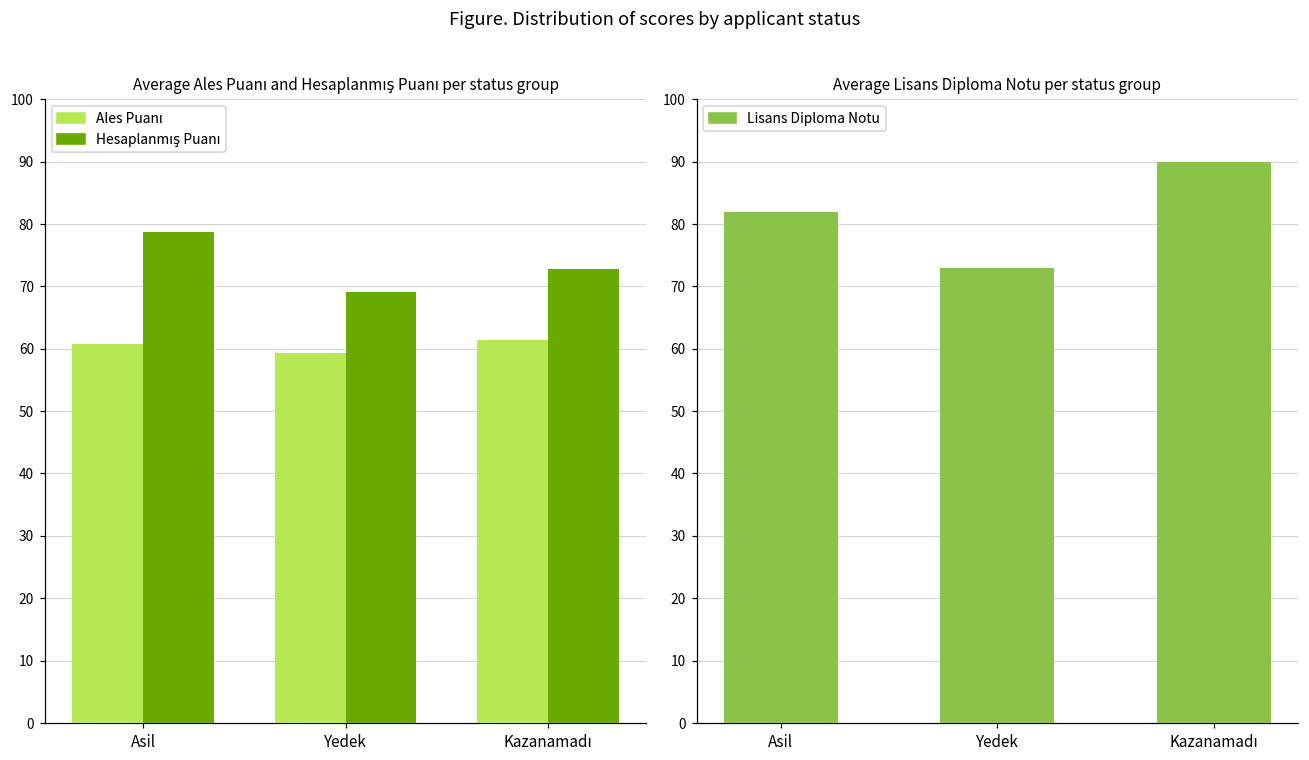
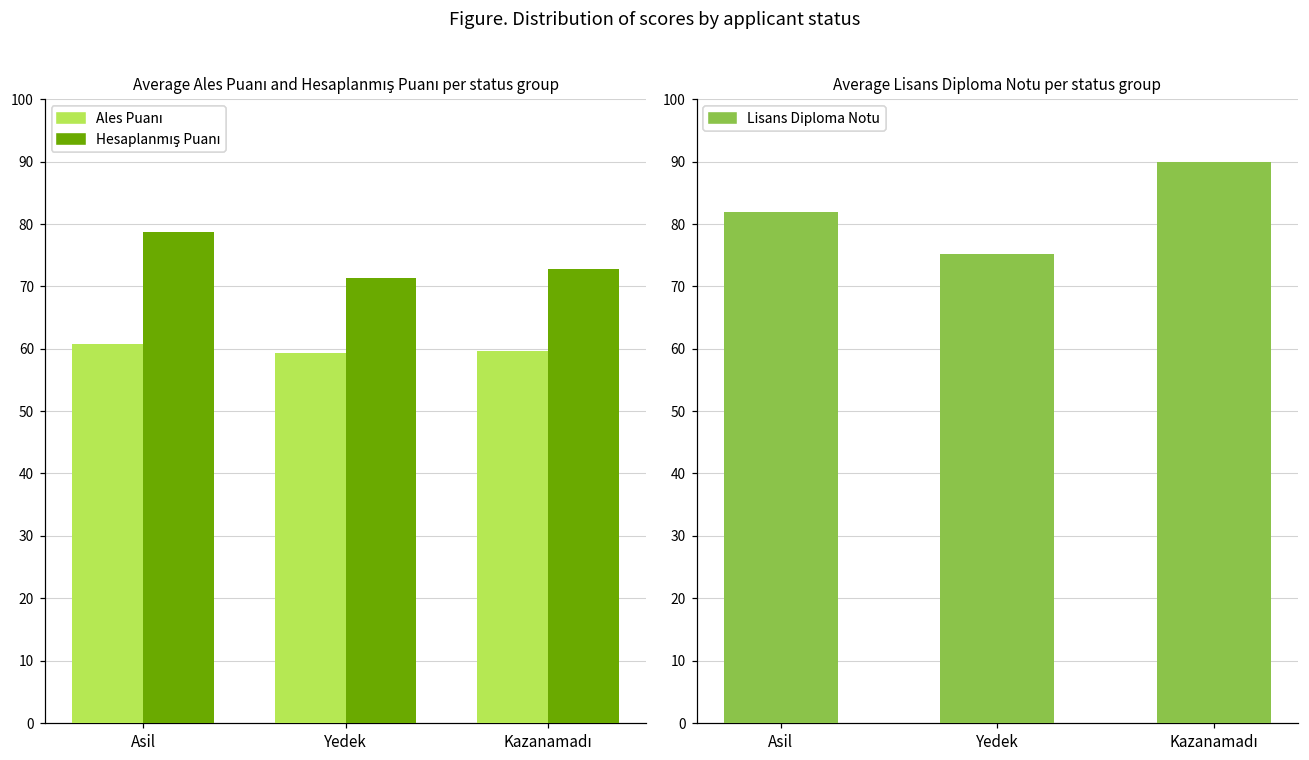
Average Ales Puanı and Hesaplanmış Puanı per status group, Hesaplanmış Puanı, Yedek: 69 -> 71
Average Ales Puanı and Hesaplanmış Puanı per status group, Ales Puanı, Kazanamadı: 61 -> 60
Average Lisans Diploma Notu per status group, Yedek: 73 -> 75
